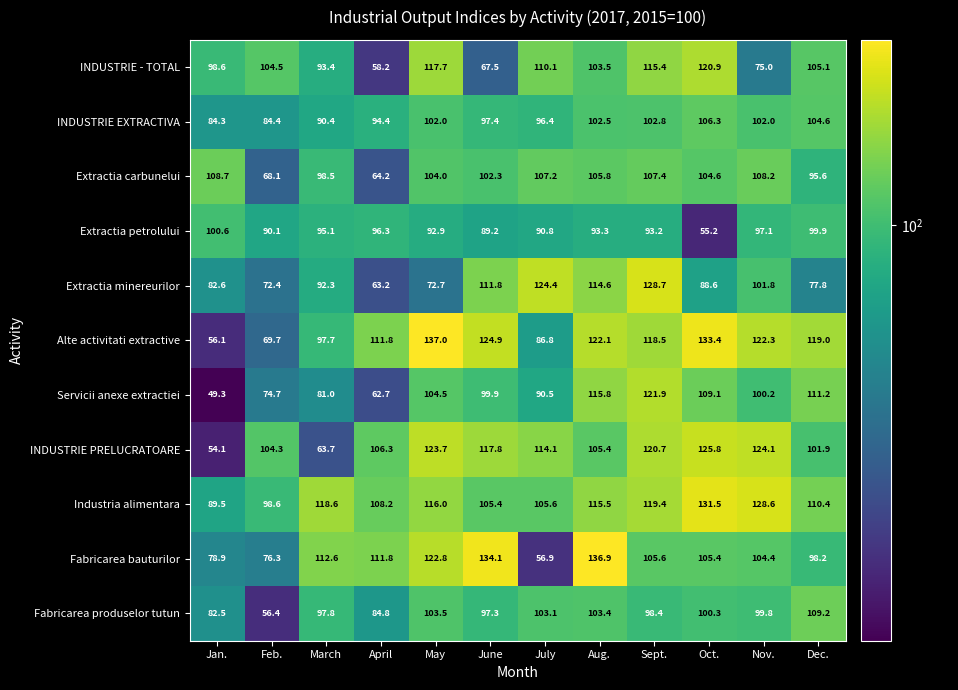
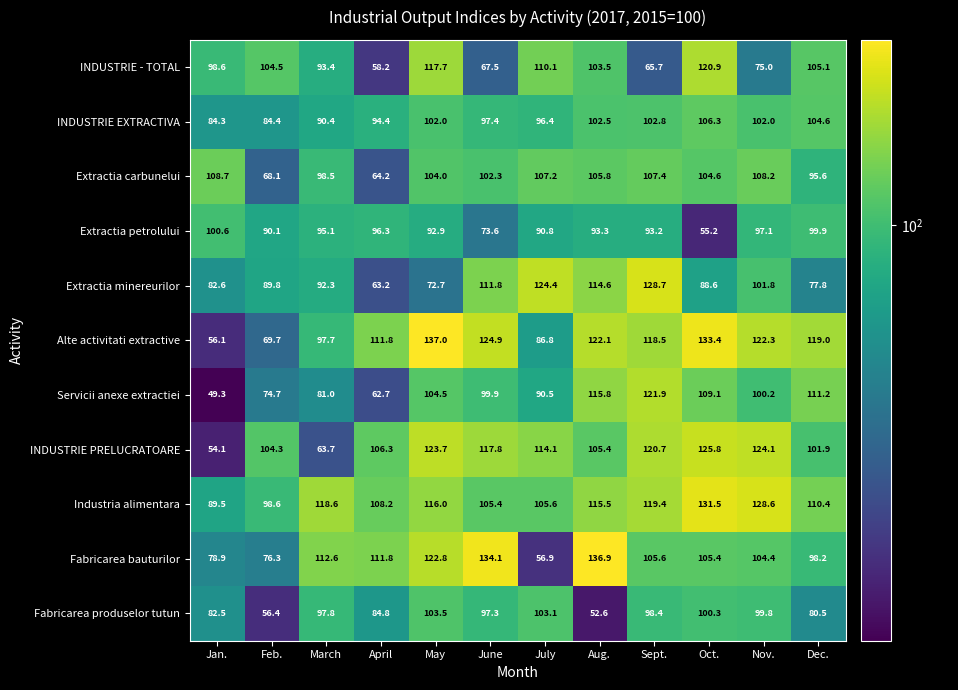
INDUSTRIE - TOTAL, Sept.: 115.4 -> 65.7
Extractia petrolului, June: 89.2 -> 73.6
Extractia minereurilor, Feb.: 72.4 -> 89.8
Fabricarea produselor tutun, Aug.: 103.4 -> 52.6
Fabricarea produselor tutun, Dec.: 109.2 -> 80.5
